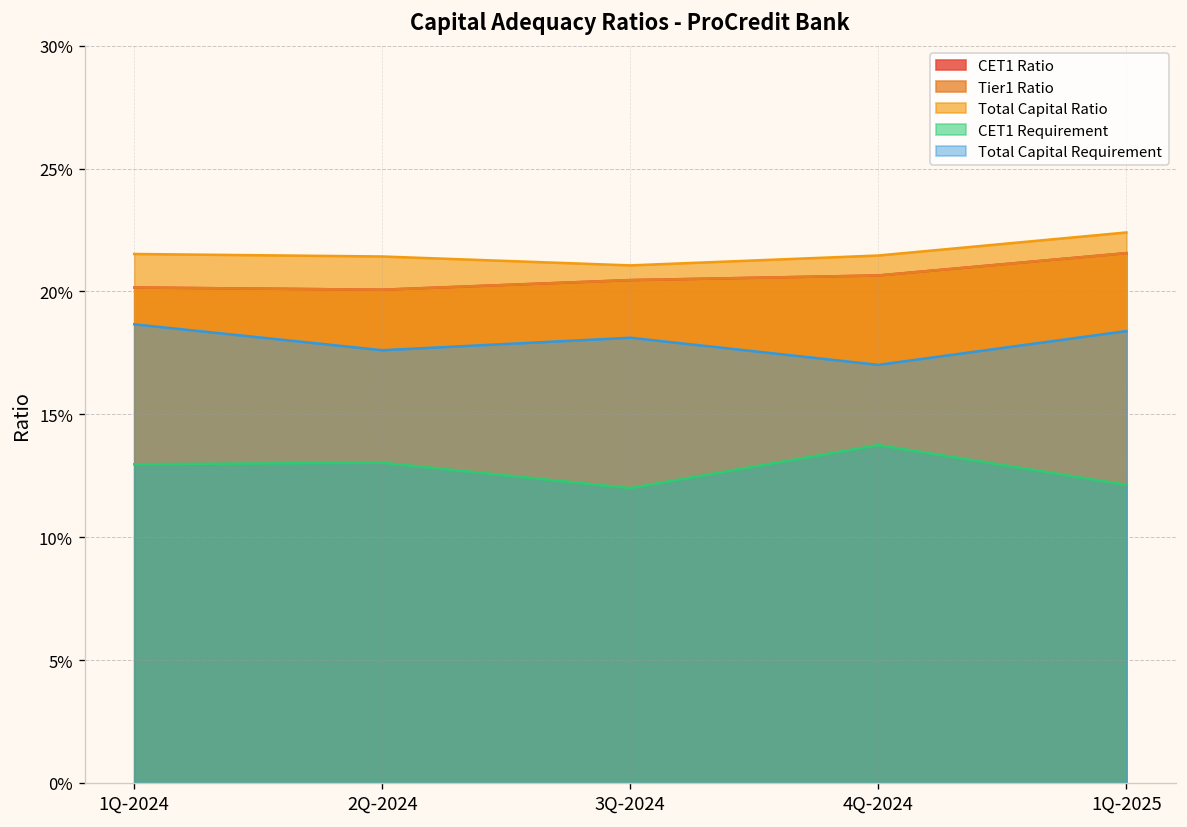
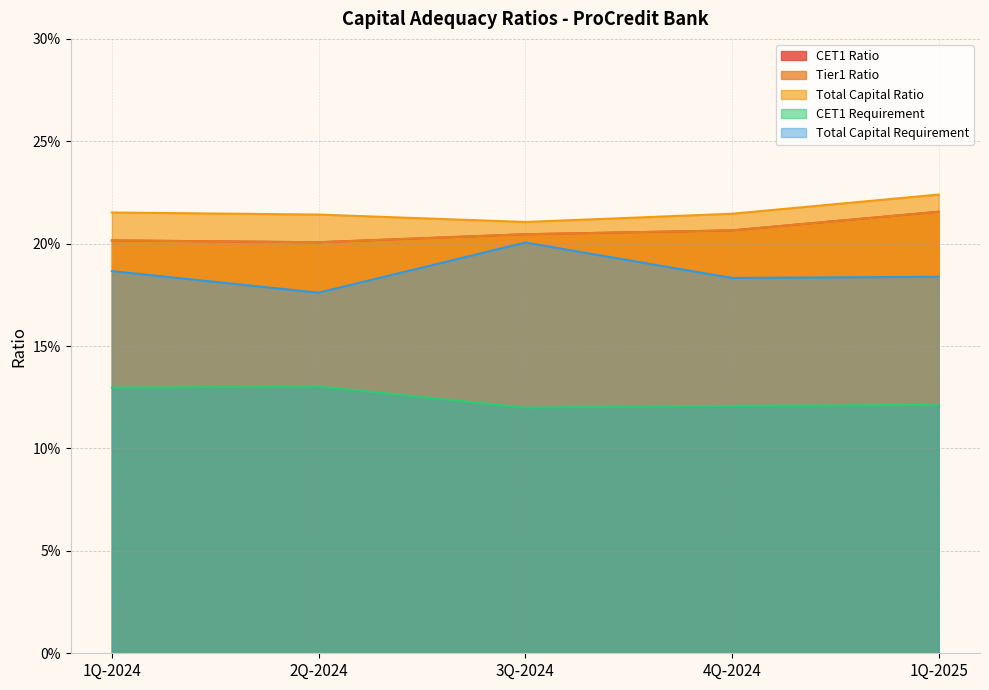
Total Capital Requirement, 3Q-2024: 18.1% -> 20.1%
CET1 Requirement, 4Q-2024: 13.7% -> 12.1%
Total Capital Requirement, 4Q-2024: 17.0% -> 18.3%
